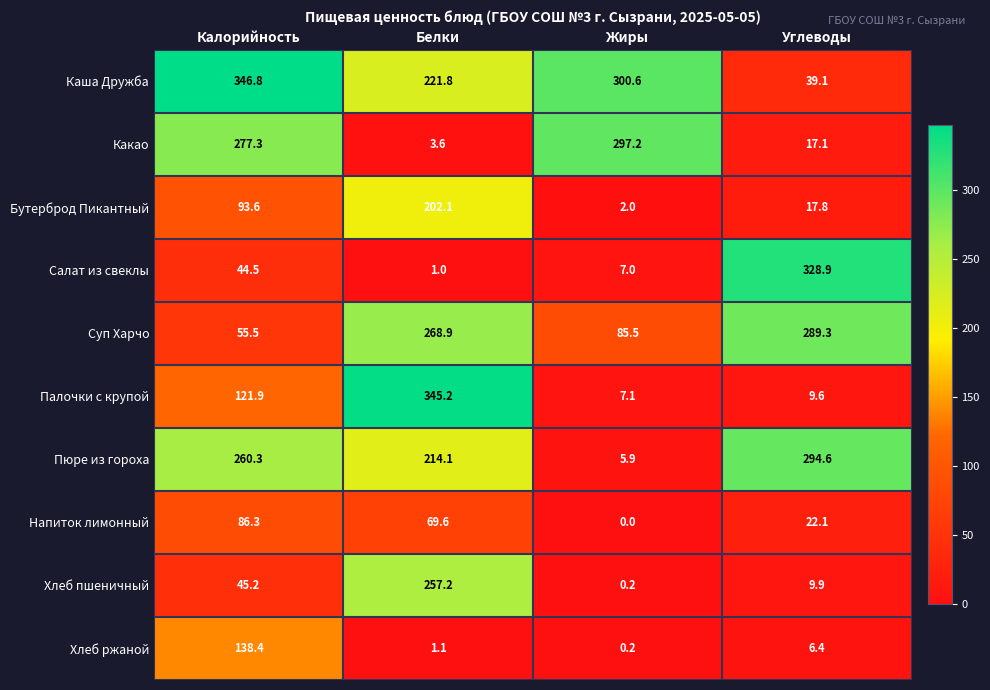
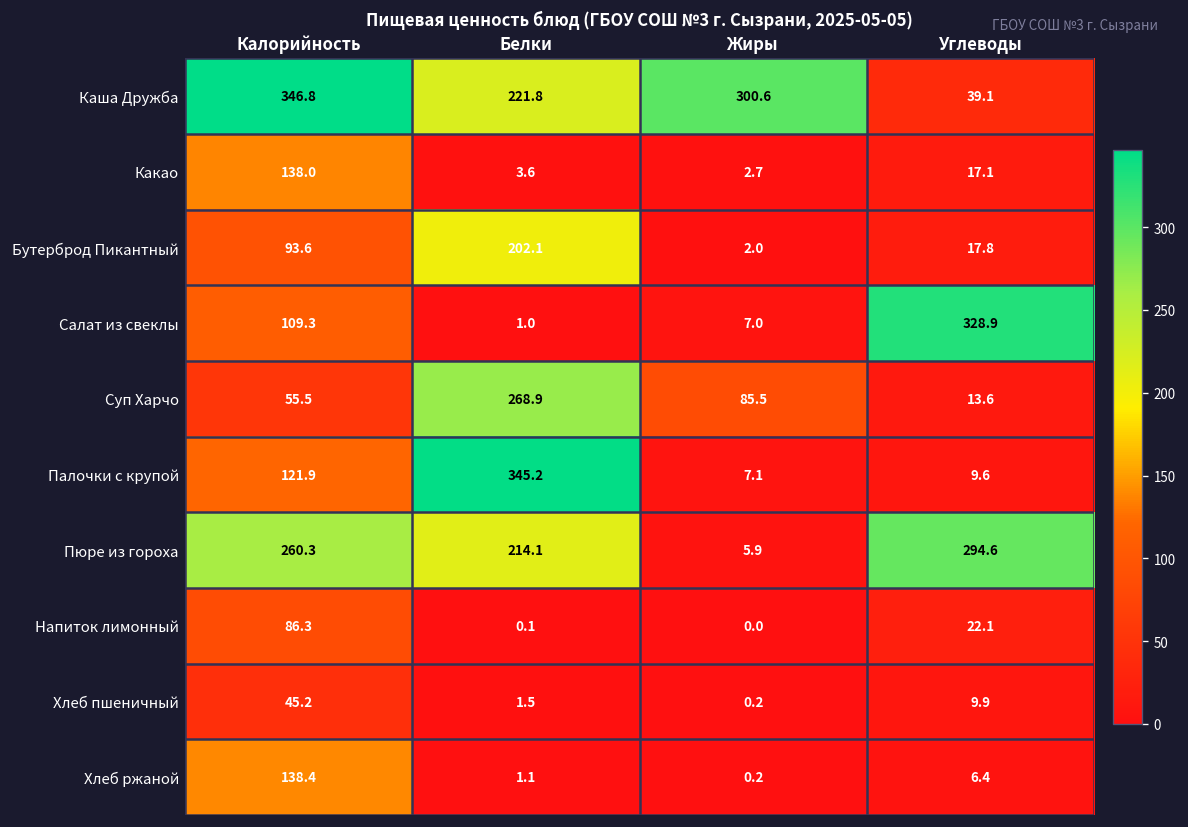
Какао, Калорийность: 277.3 -> 138.0
Какао, Жиры: 297.2 -> 2.7
Салат из свеклы, Калорийность: 44.5 -> 109.3
Суп Харчо, Углеводы: 289.3 -> 13.6
Напиток лимонный, Белки: 69.6 -> 0.1
Хлеб пшеничный, Белки: 257.2 -> 1.5
